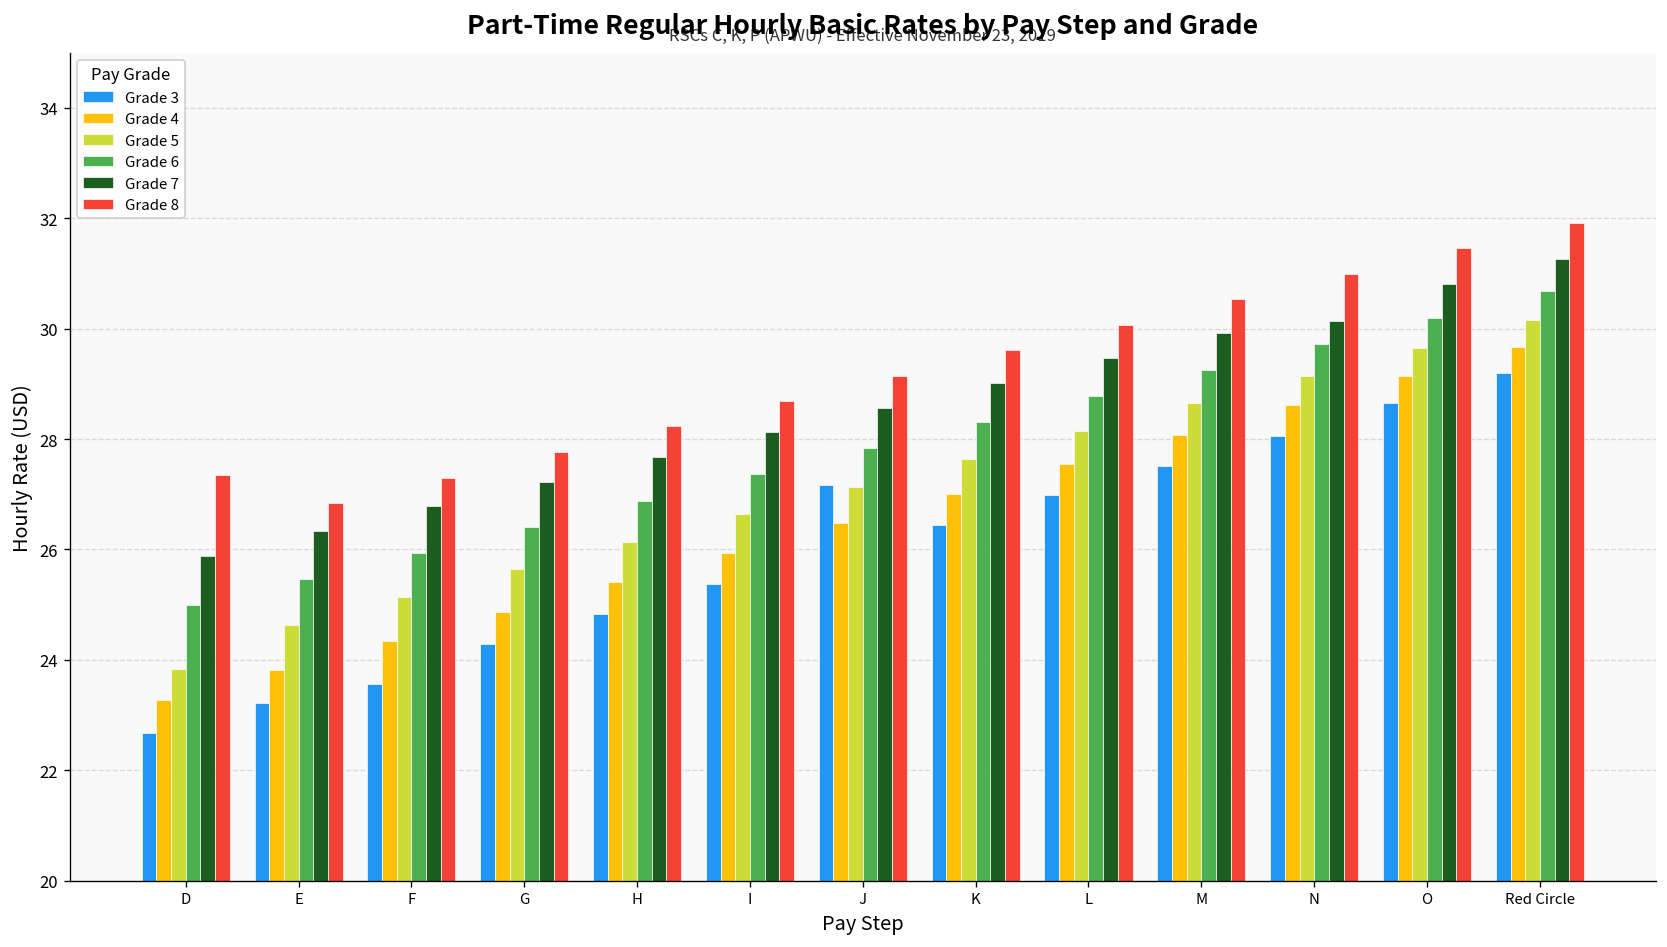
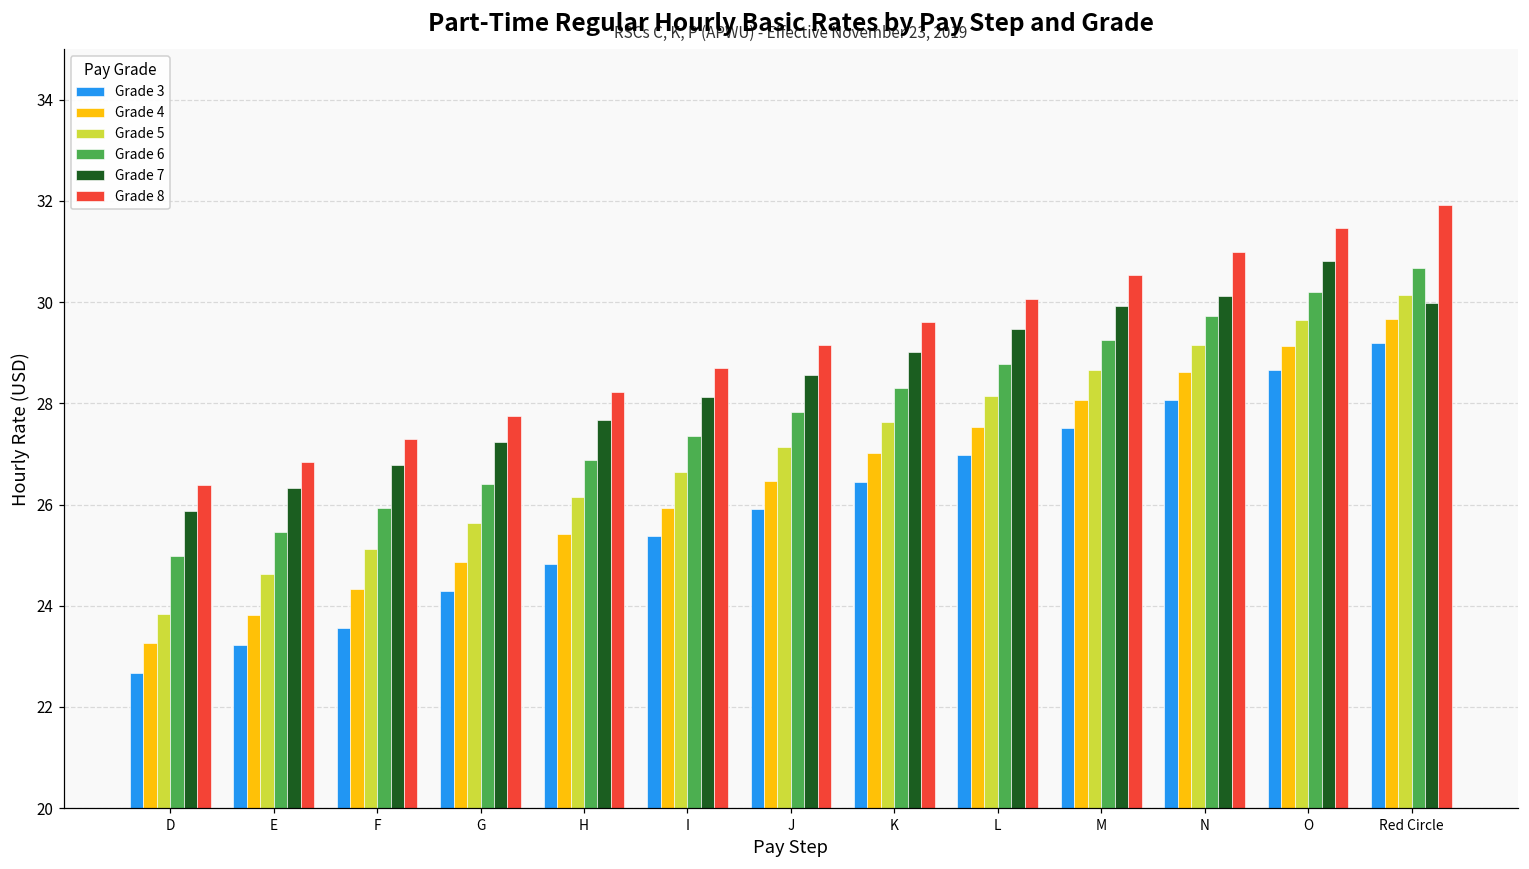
Grade 8, D: 27.4 -> 26.4
Grade 3, J: 27.2 -> 25.9
Grade 7, Red Circle: 31.3 -> 30.0
